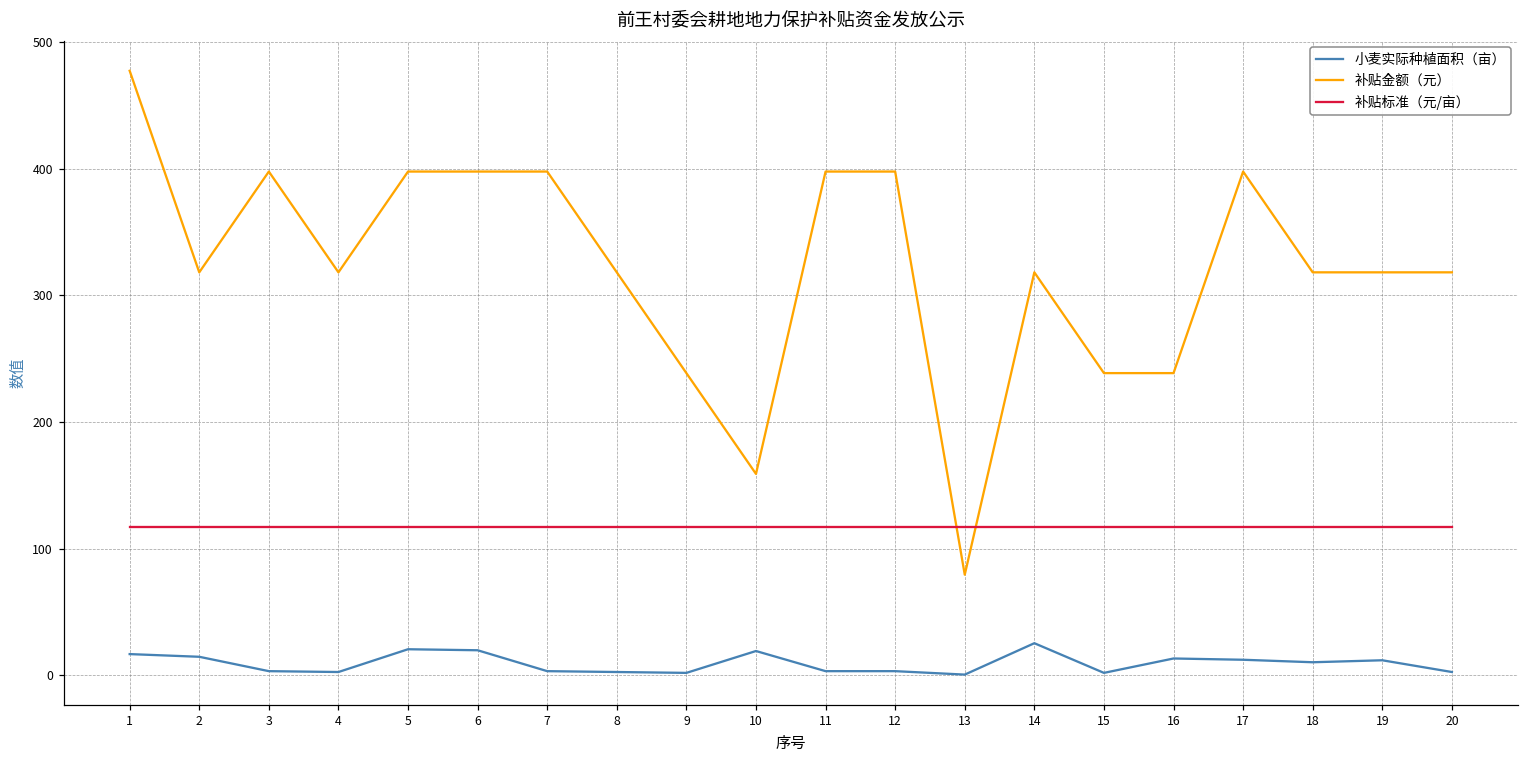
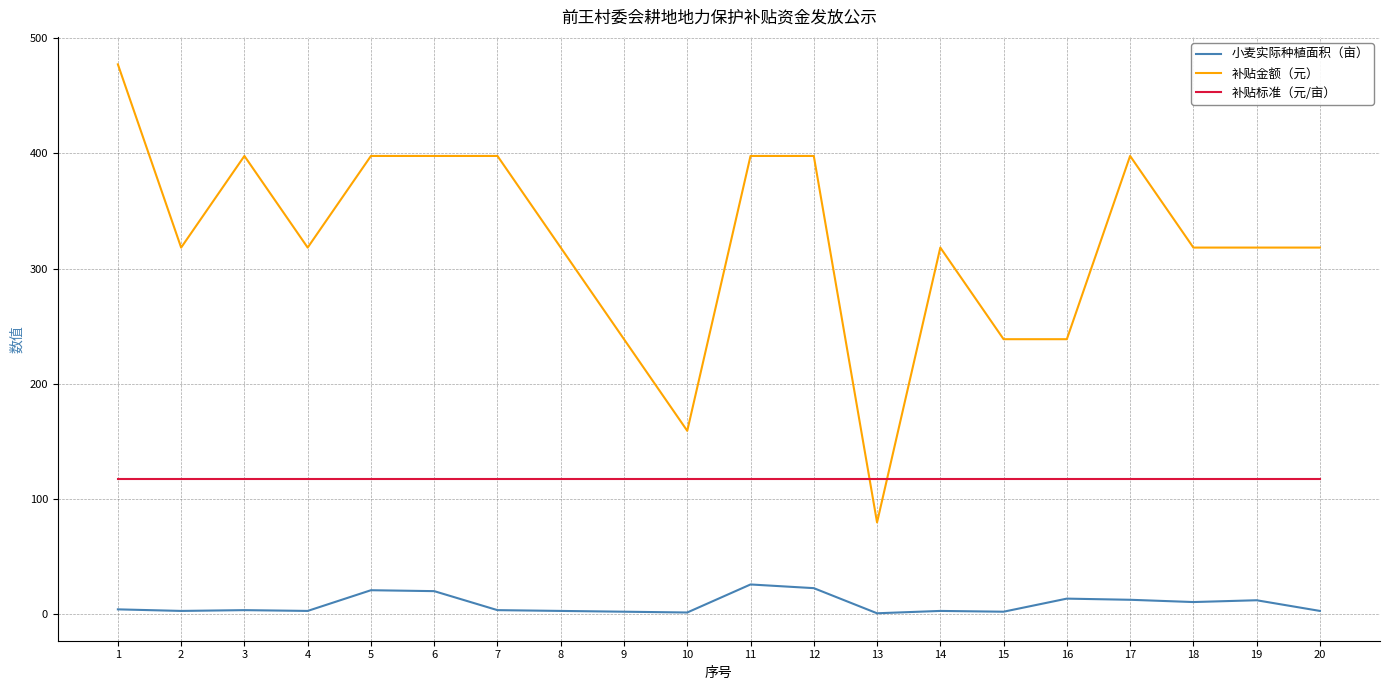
小麦实际种植面积（亩）, 1: 17 -> 4
小麦实际种植面积（亩）, 2: 15 -> 3
小麦实际种植面积（亩）, 10: 19 -> 1
小麦实际种植面积（亩）, 11: 3 -> 26
小麦实际种植面积（亩）, 12: 3 -> 23
小麦实际种植面积（亩）, 14: 25 -> 3
